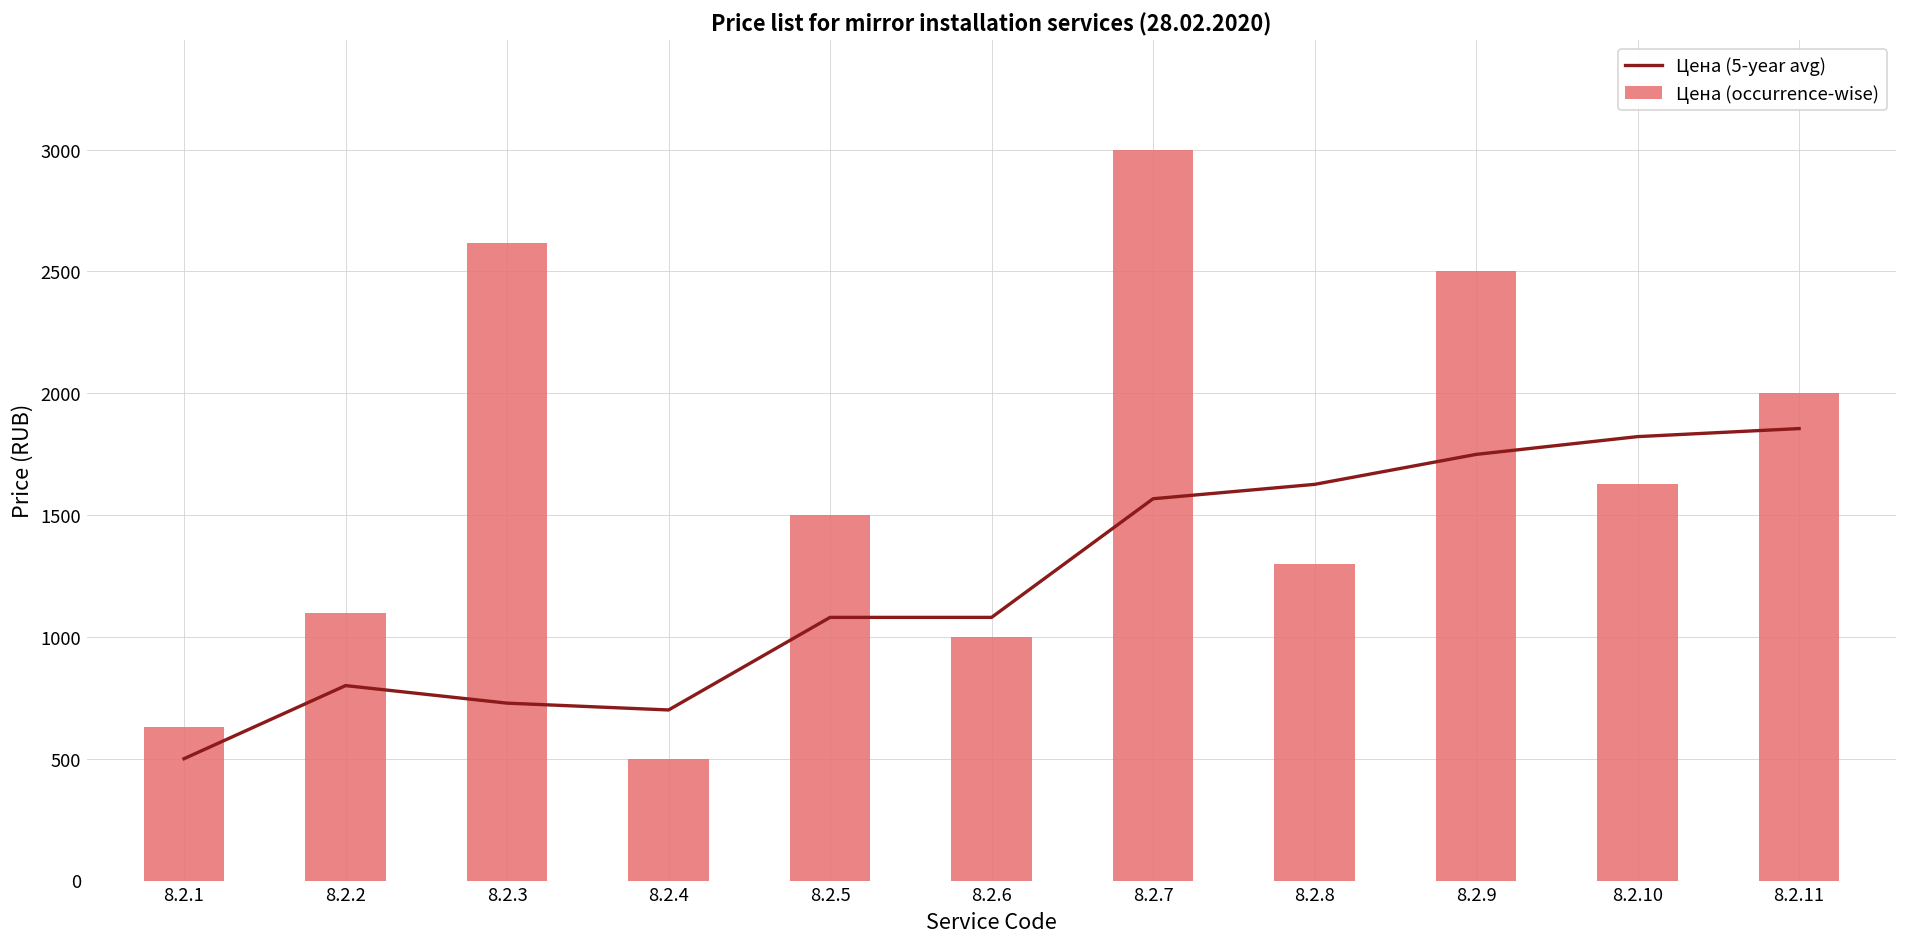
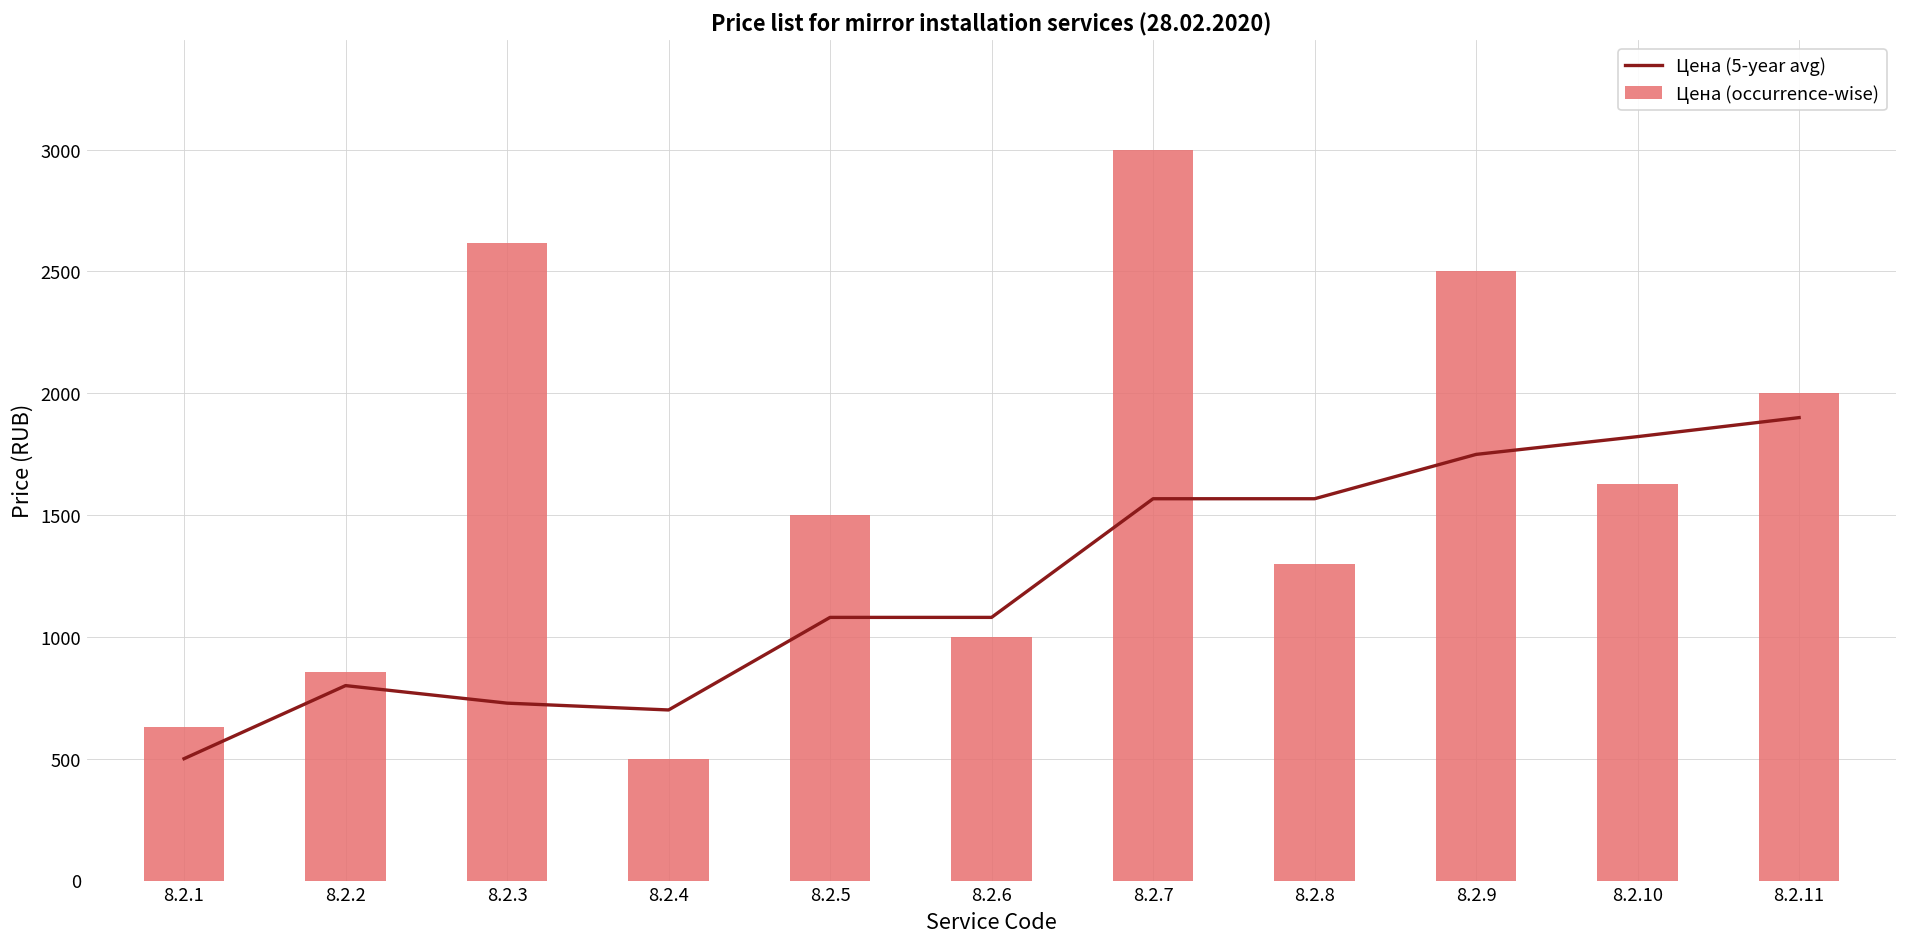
Цена (occurrence-wise), 8.2.2: 1100 -> 860
Цена (5-year avg), 8.2.8: 1630 -> 1570
Цена (5-year avg), 8.2.11: 1860 -> 1900
